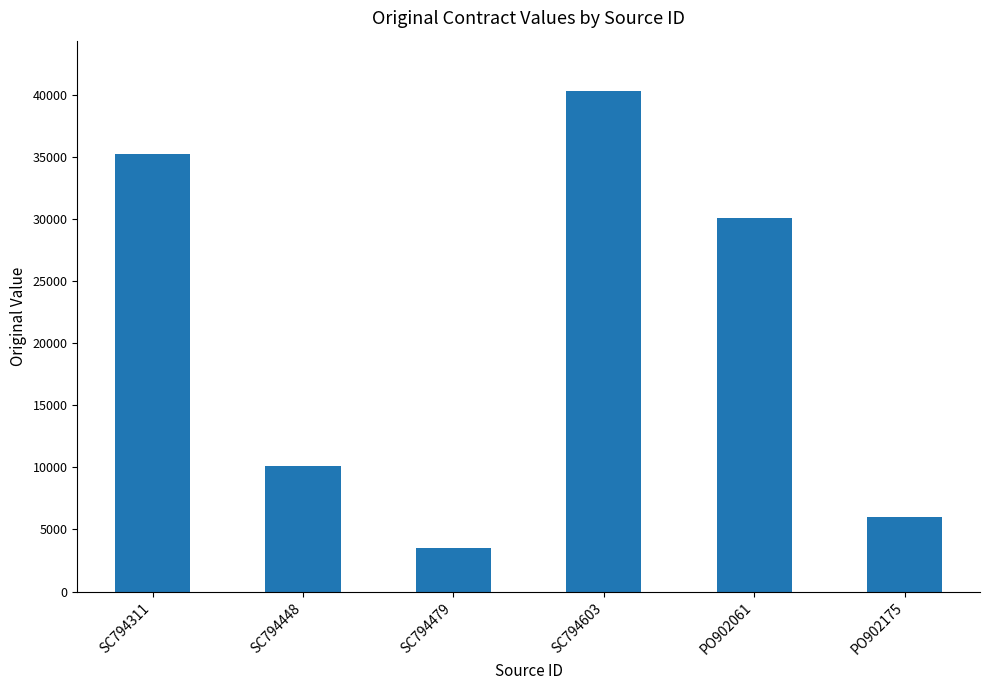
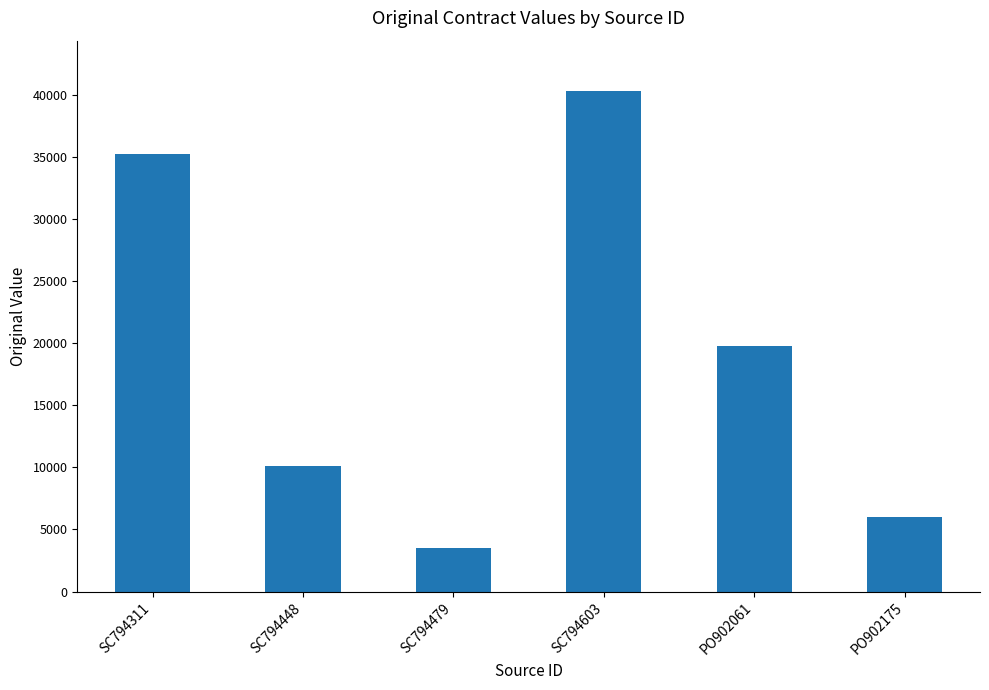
PO902061: 30100 -> 19800
